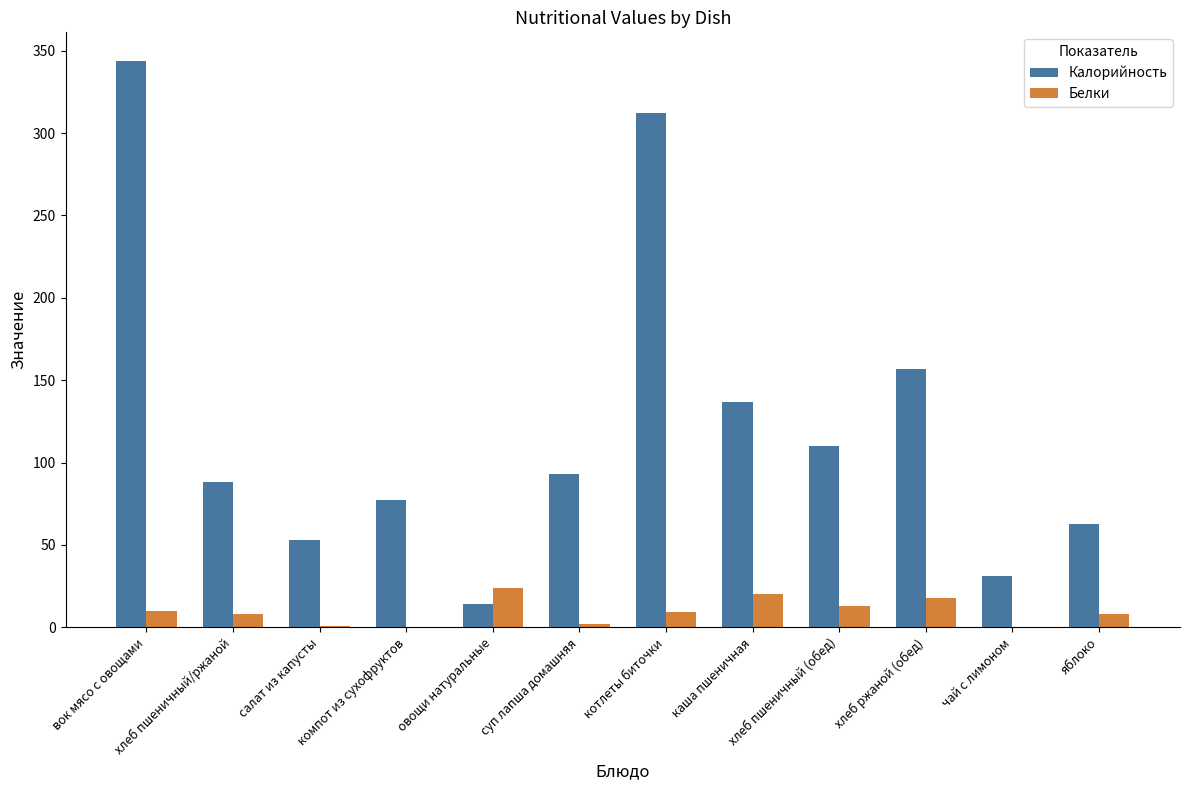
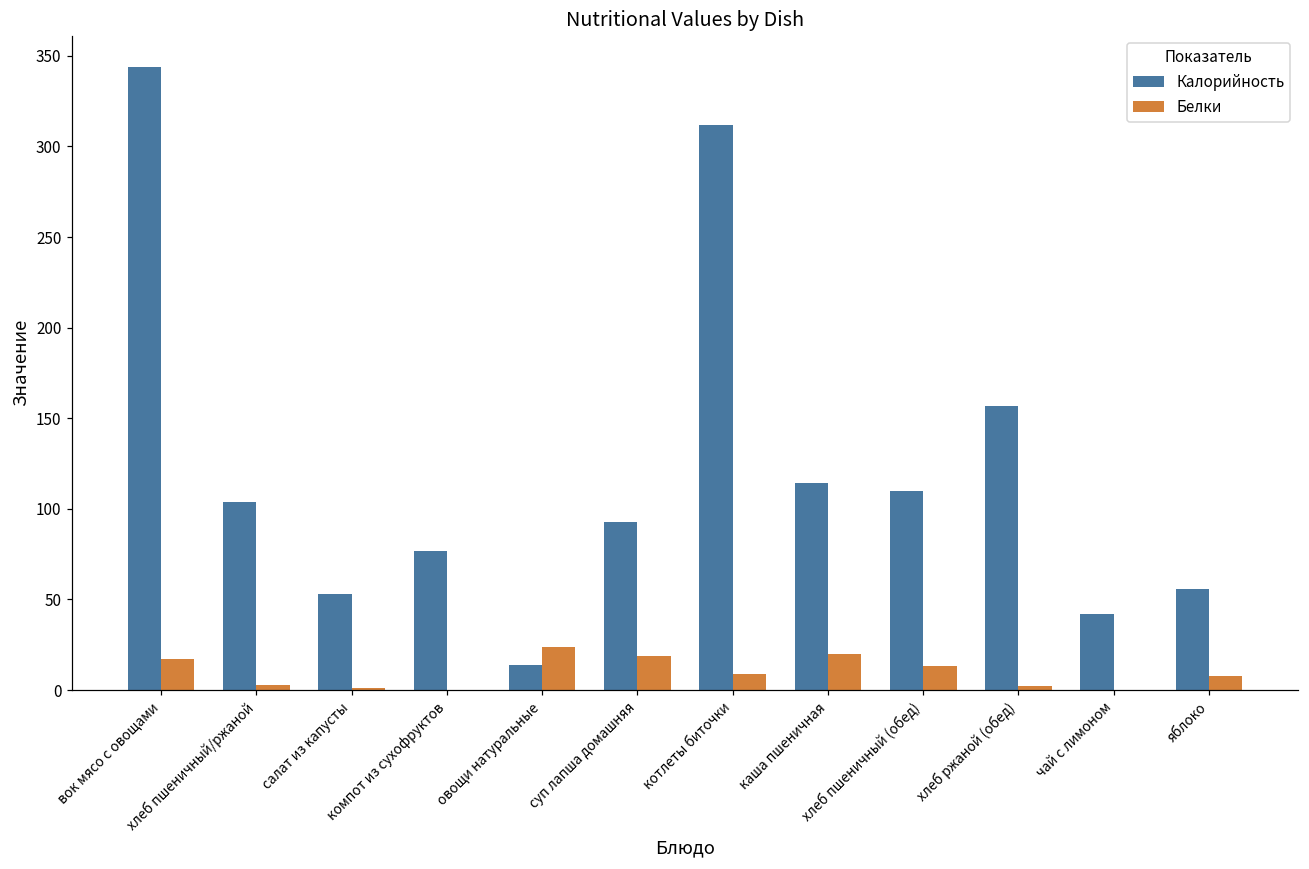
Белки, вок мясо с овощами: 10 -> 17
Калорийность, хлеб пшеничный/ржаной: 88 -> 104
Белки, хлеб пшеничный/ржаной: 8 -> 3
Белки, суп лапша домашняя: 2 -> 19
Калорийность, каша пшеничная: 137 -> 114
Белки, хлеб ржаной (обед): 18 -> 2
Калорийность, чай с лимоном: 31 -> 42
Калорийность, яблоко: 63 -> 56
